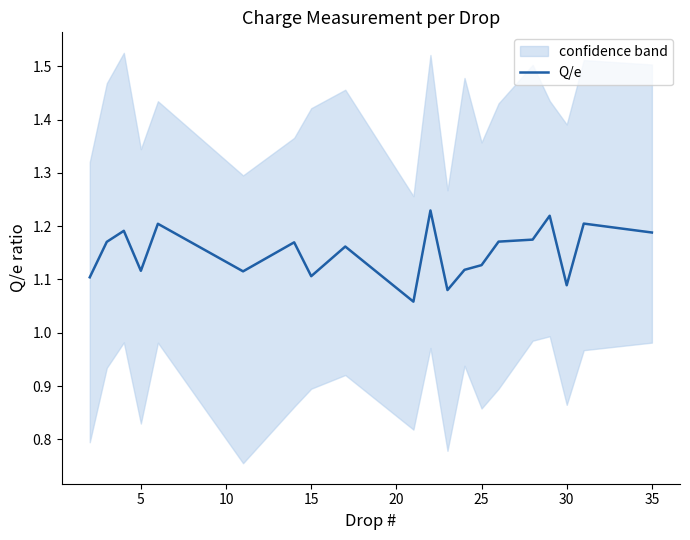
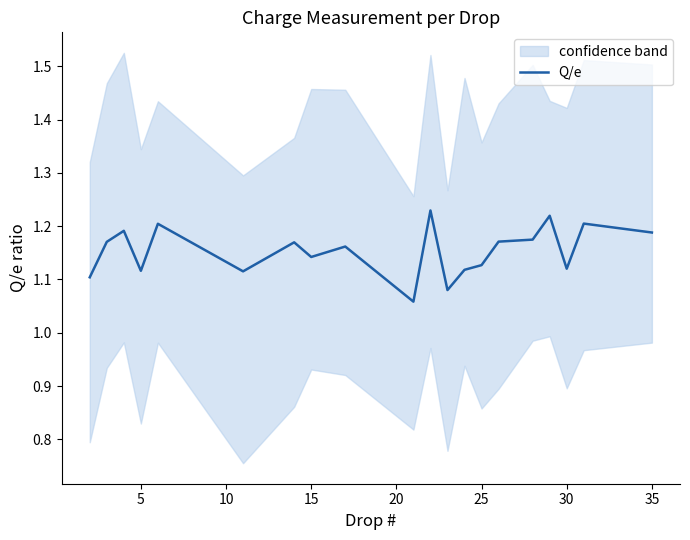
Q/e, 15: 1.11 -> 1.14
Q/e, 30: 1.09 -> 1.12
